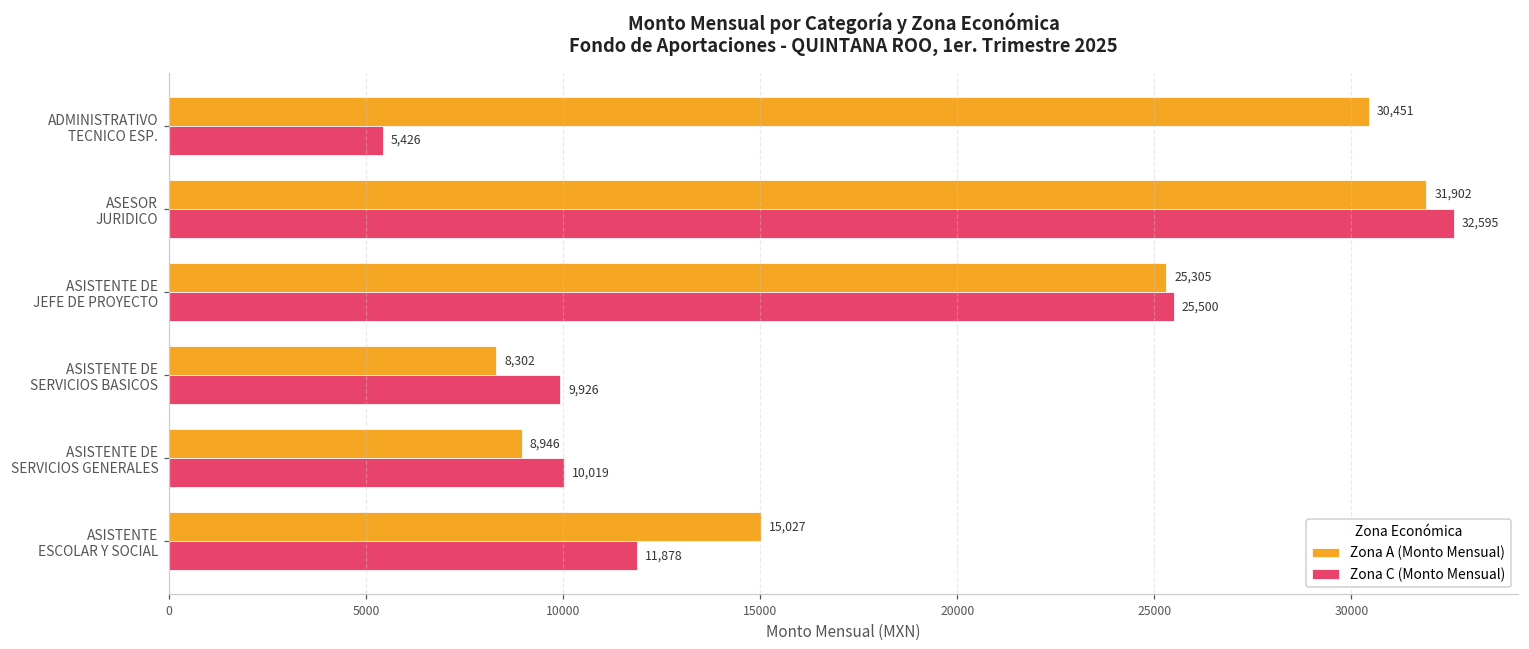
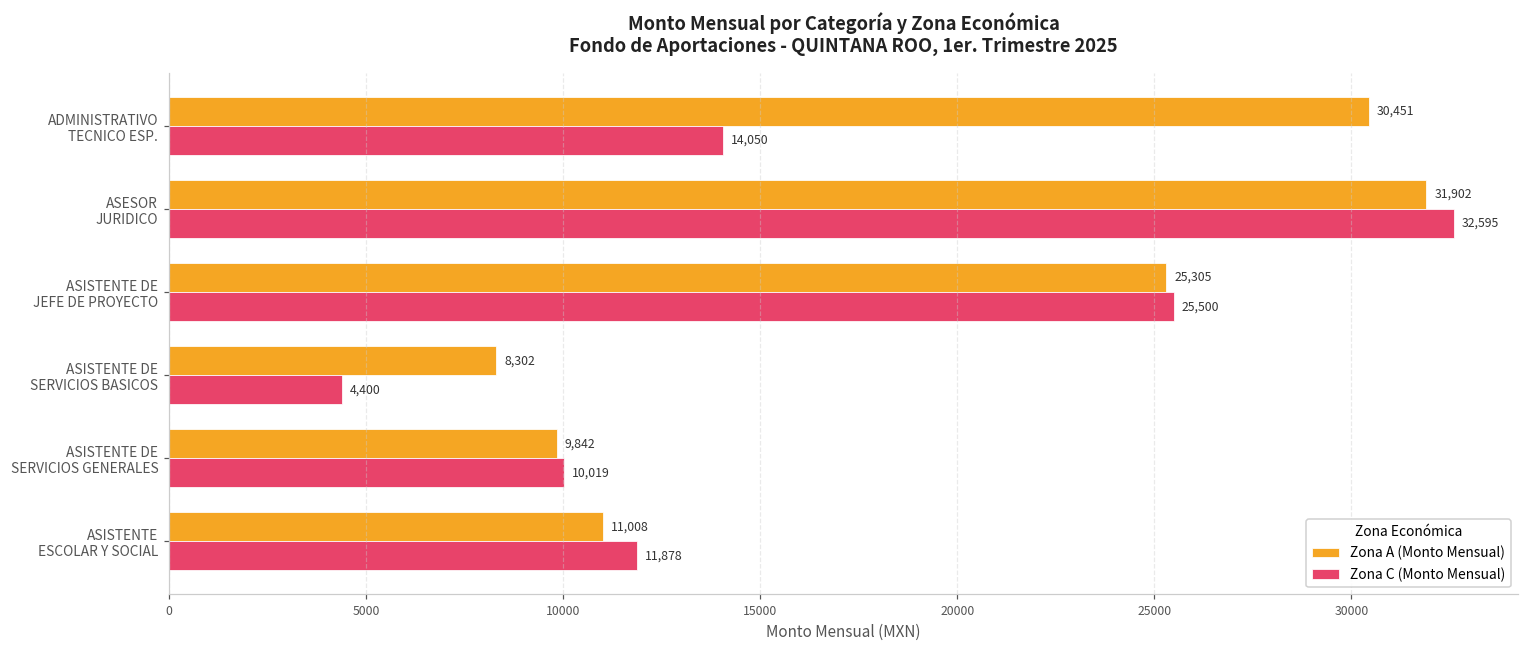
Zona C (Monto Mensual), ADMINISTRATIVO TECNICO ESP.: 5,426 -> 14,050
Zona C (Monto Mensual), ASISTENTE DE SERVICIOS BASICOS: 9,926 -> 4,400
Zona A (Monto Mensual), ASISTENTE DE SERVICIOS GENERALES: 8,946 -> 9,842
Zona A (Monto Mensual), ASISTENTE ESCOLAR Y SOCIAL: 15,027 -> 11,008
